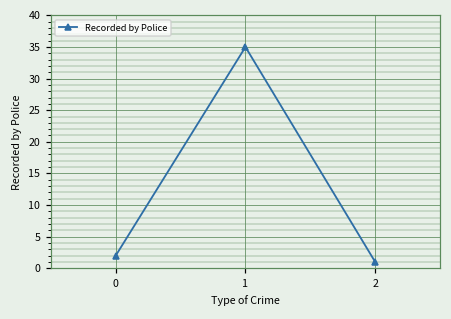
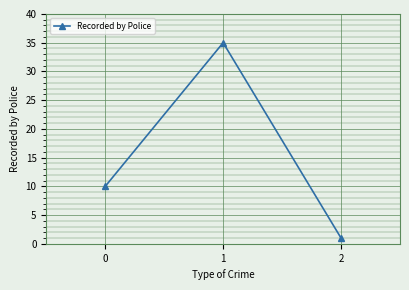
0: 2 -> 10
